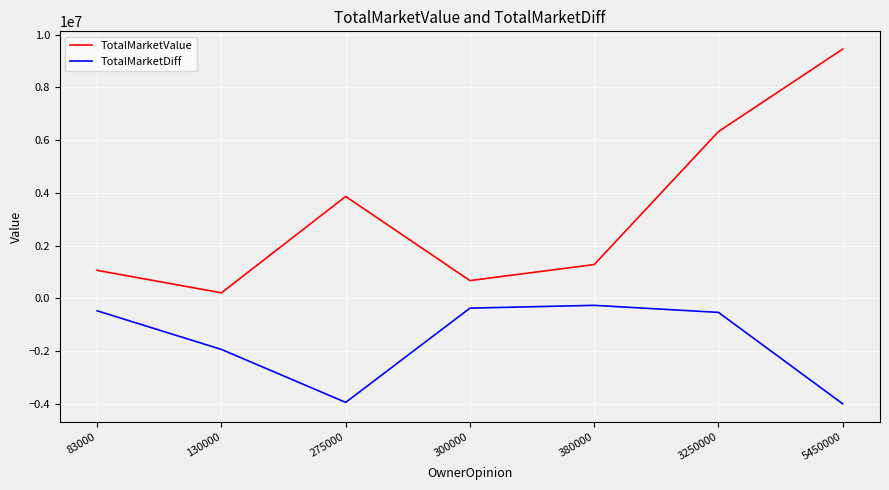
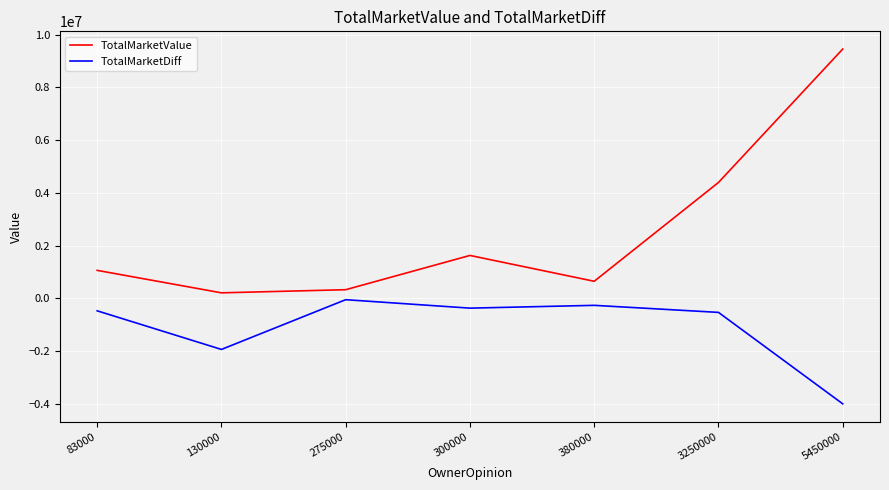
TotalMarketValue, 275000: 3900000 -> 300000
TotalMarketDiff, 275000: -3900000 -> -100000
TotalMarketValue, 300000: 700000 -> 1600000
TotalMarketValue, 380000: 1300000 -> 600000
TotalMarketValue, 3250000: 6300000 -> 4400000
